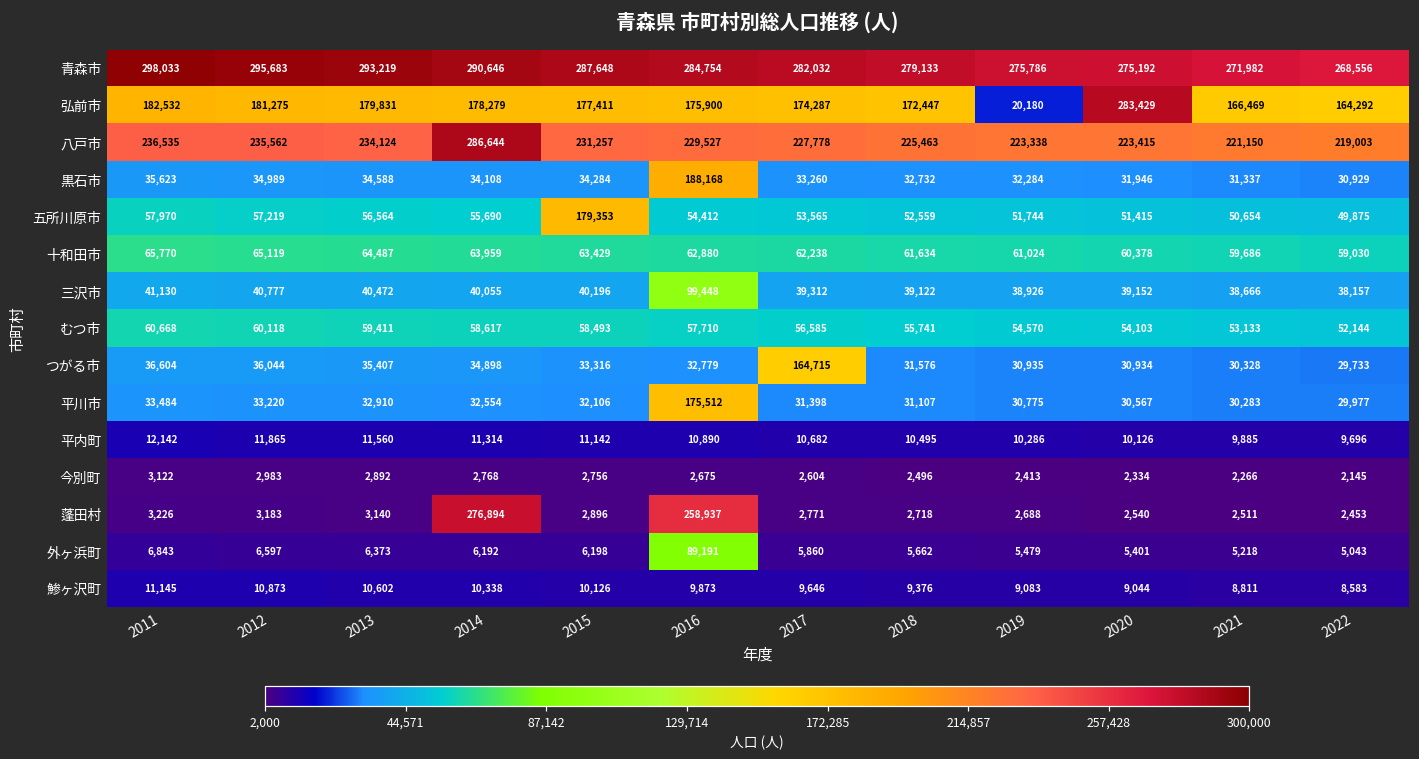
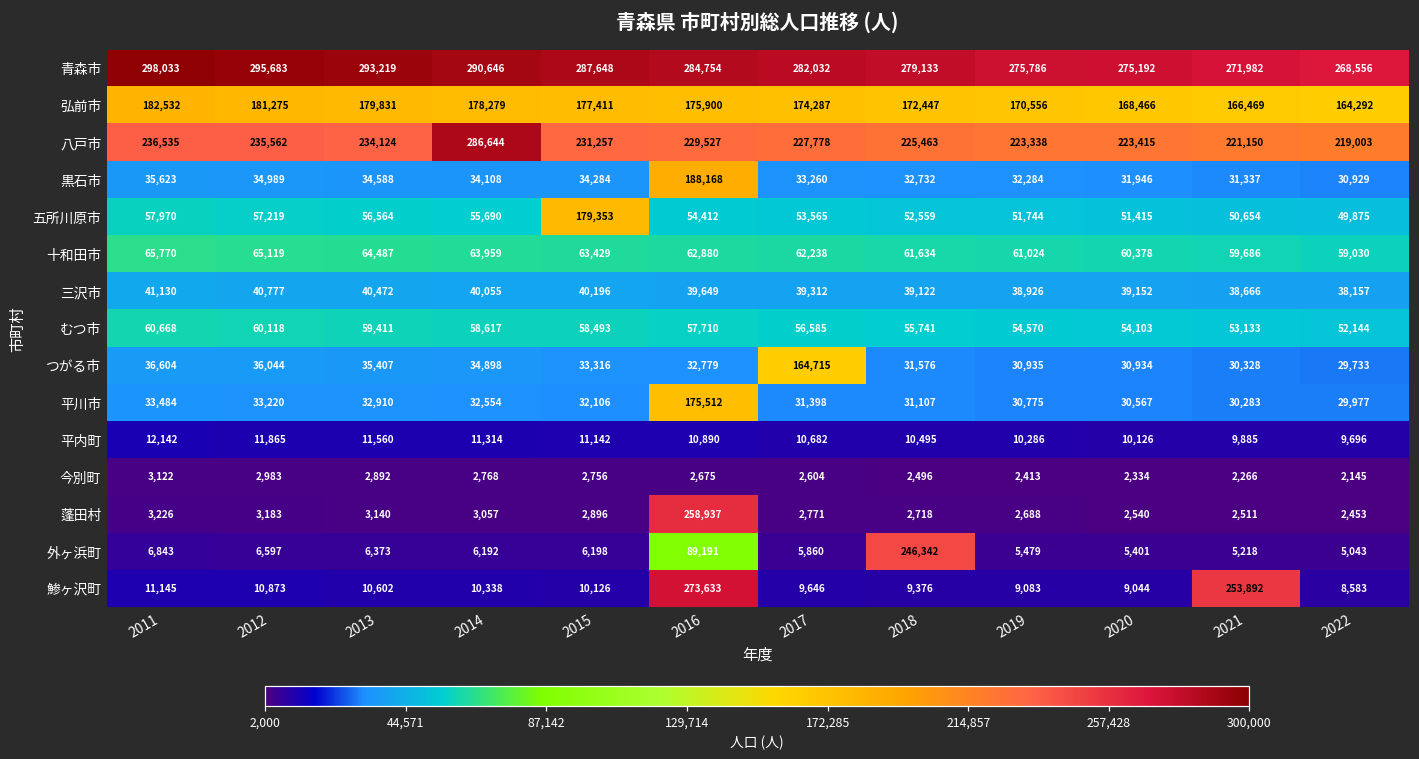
弘前市, 2019: 20,180 -> 170,556
弘前市, 2020: 283,429 -> 168,466
三沢市, 2016: 99,448 -> 39,649
蓬田村, 2014: 276,894 -> 3,057
外ヶ浜町, 2018: 5,662 -> 246,342
鯵ヶ沢町, 2016: 9,873 -> 273,633
鯵ヶ沢町, 2021: 8,811 -> 253,892
